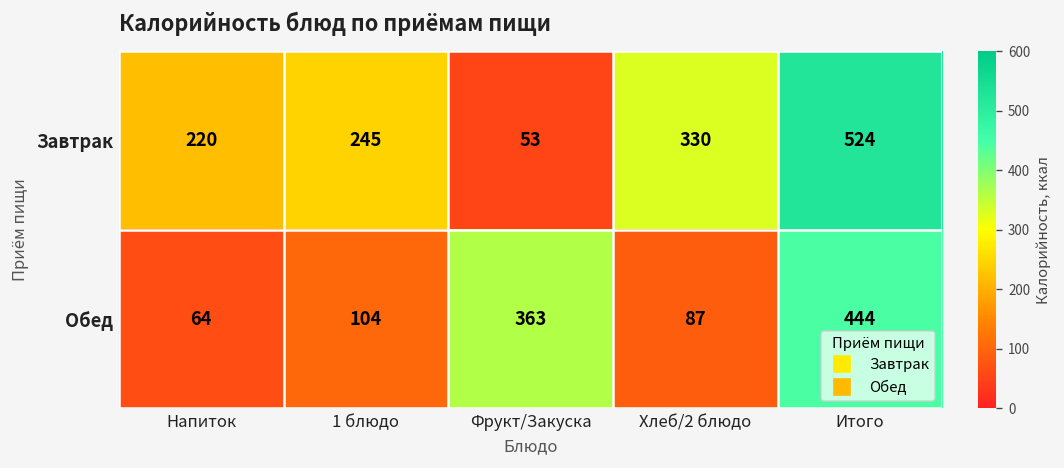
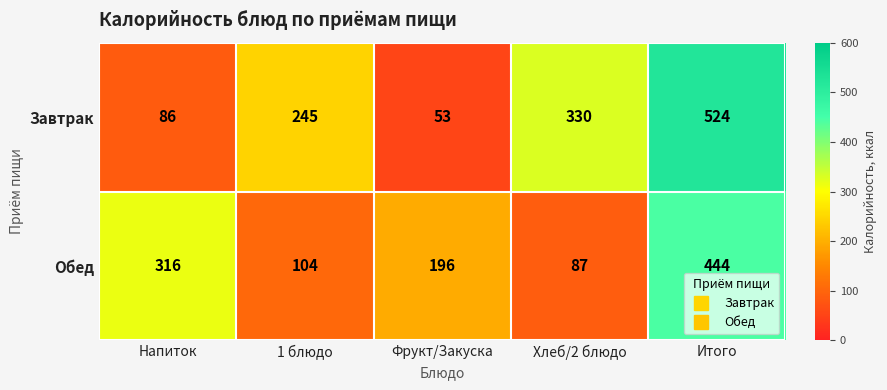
Завтрак, Напиток: 220 -> 86
Обед, Напиток: 64 -> 316
Обед, Фрукт/Закуска: 363 -> 196
